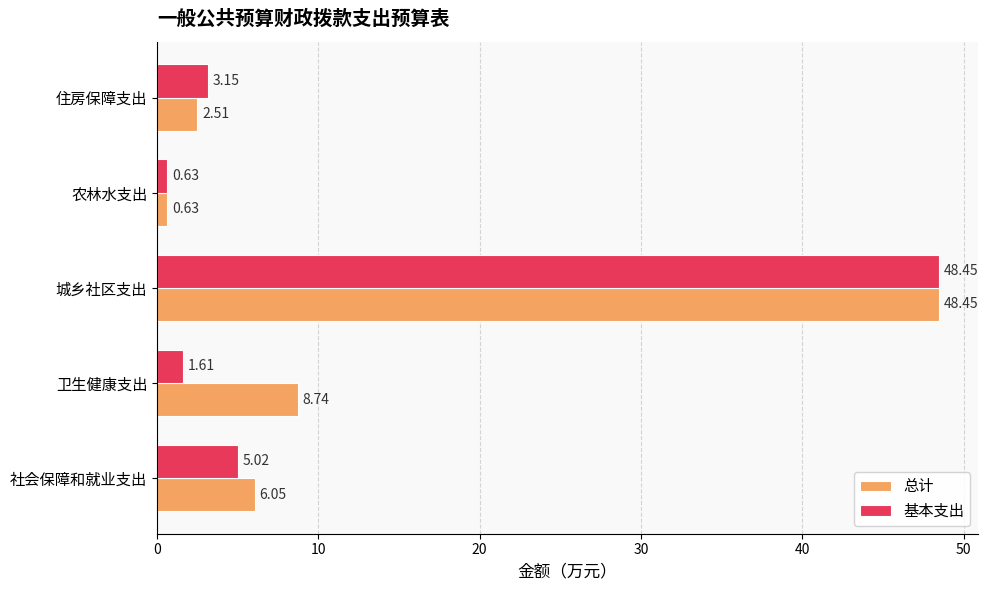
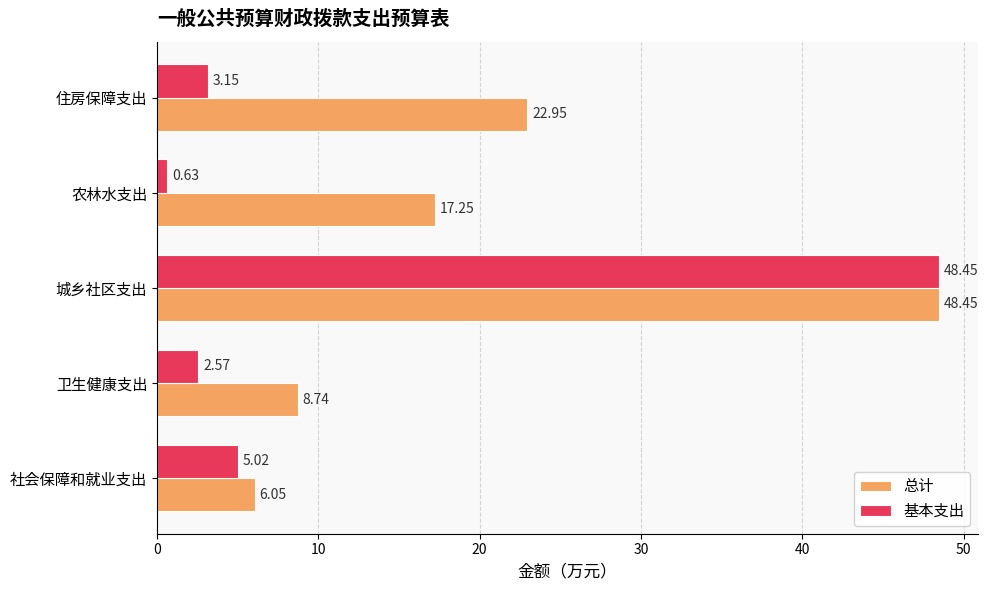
总计, 住房保障支出: 2.51 -> 22.95
总计, 农林水支出: 0.63 -> 17.25
基本支出, 卫生健康支出: 1.61 -> 2.57
